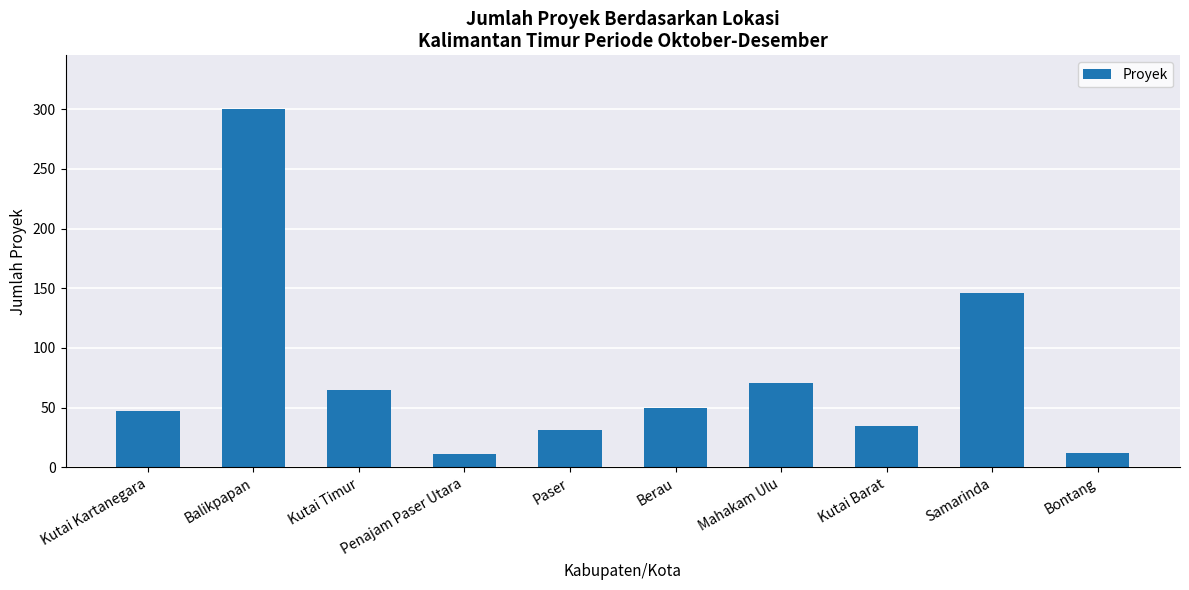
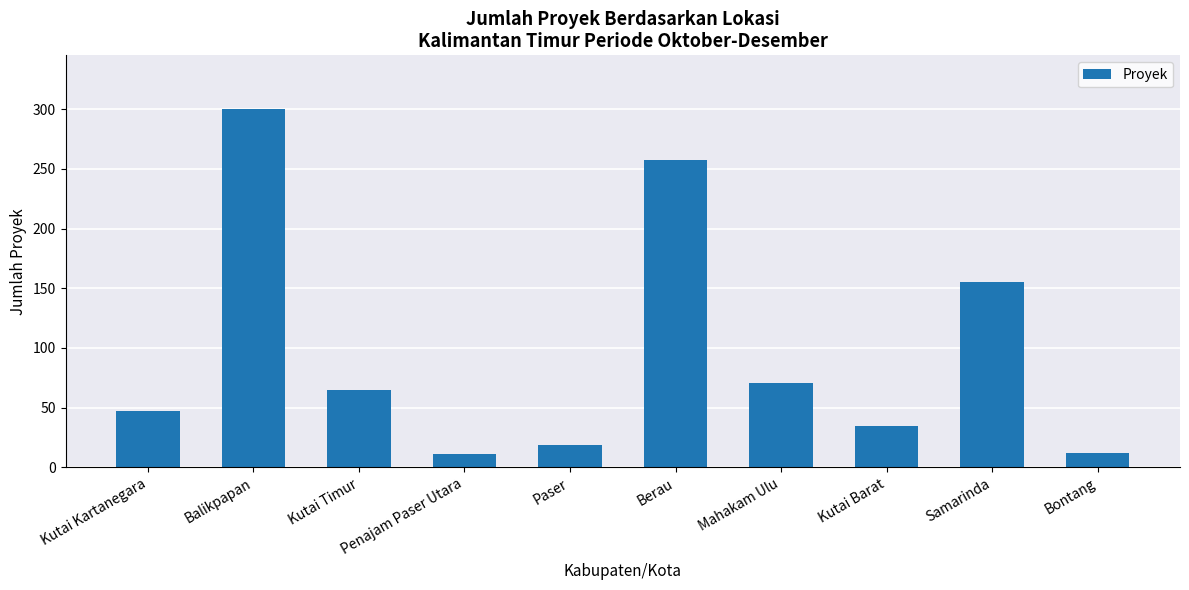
Paser: 31 -> 19
Berau: 50 -> 257
Samarinda: 146 -> 155
